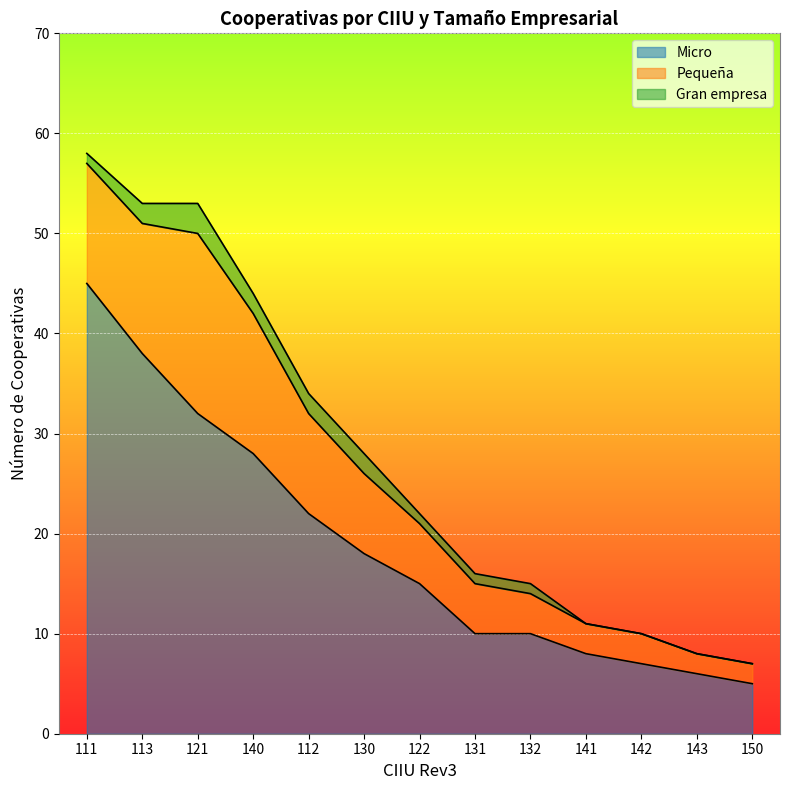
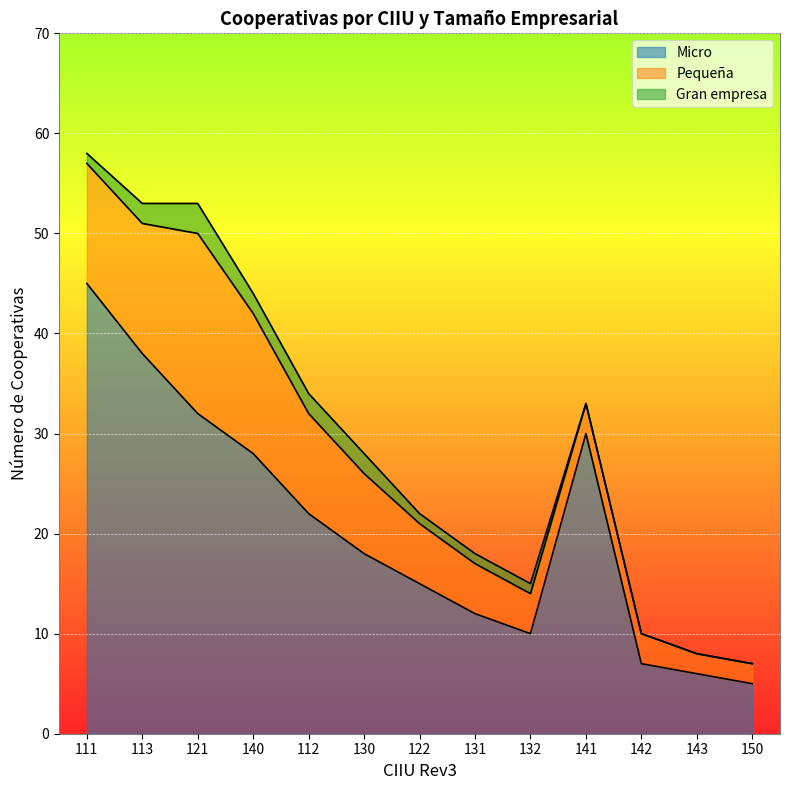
Micro, 131: 10 -> 12
Micro, 141: 8 -> 30
